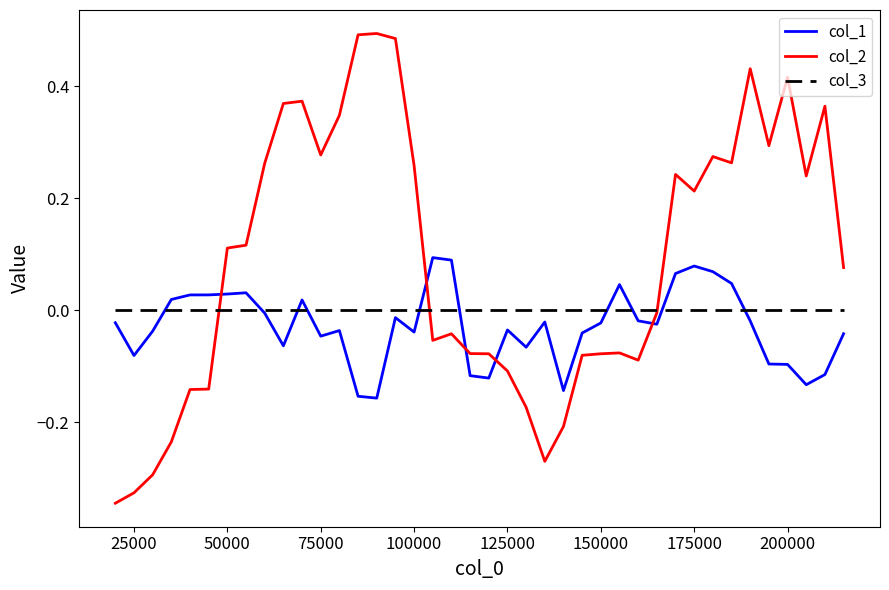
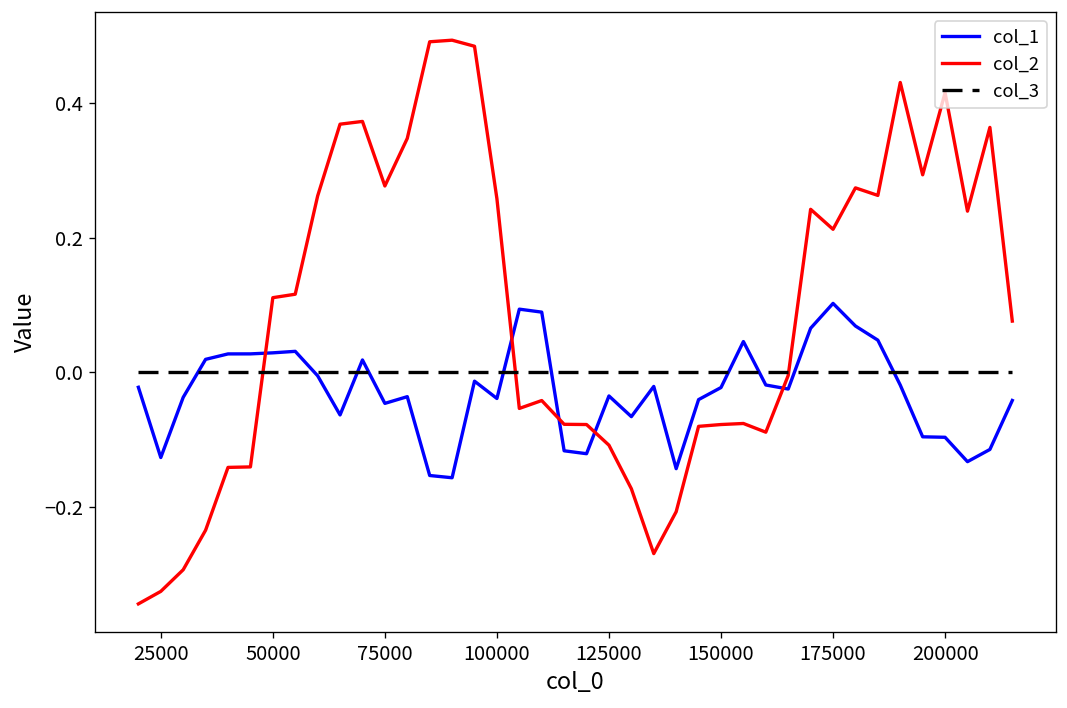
col_1, 25000: -0.08 -> -0.13
col_1, 175000: 0.08 -> 0.10
